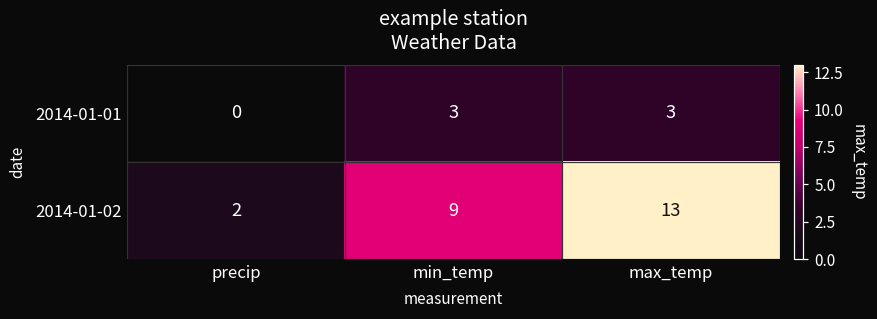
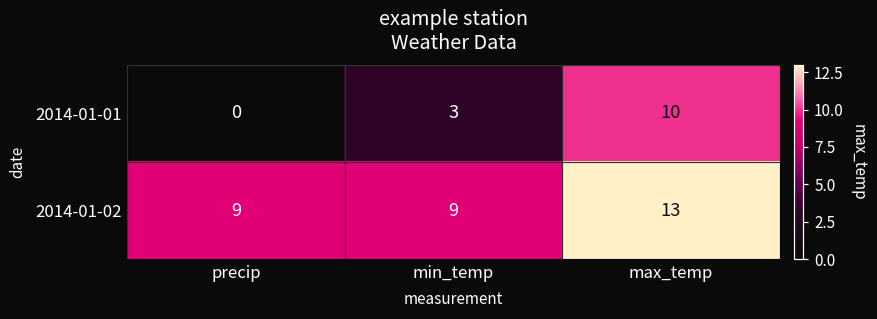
2014-01-01, max_temp: 3 -> 10
2014-01-02, precip: 2 -> 9
